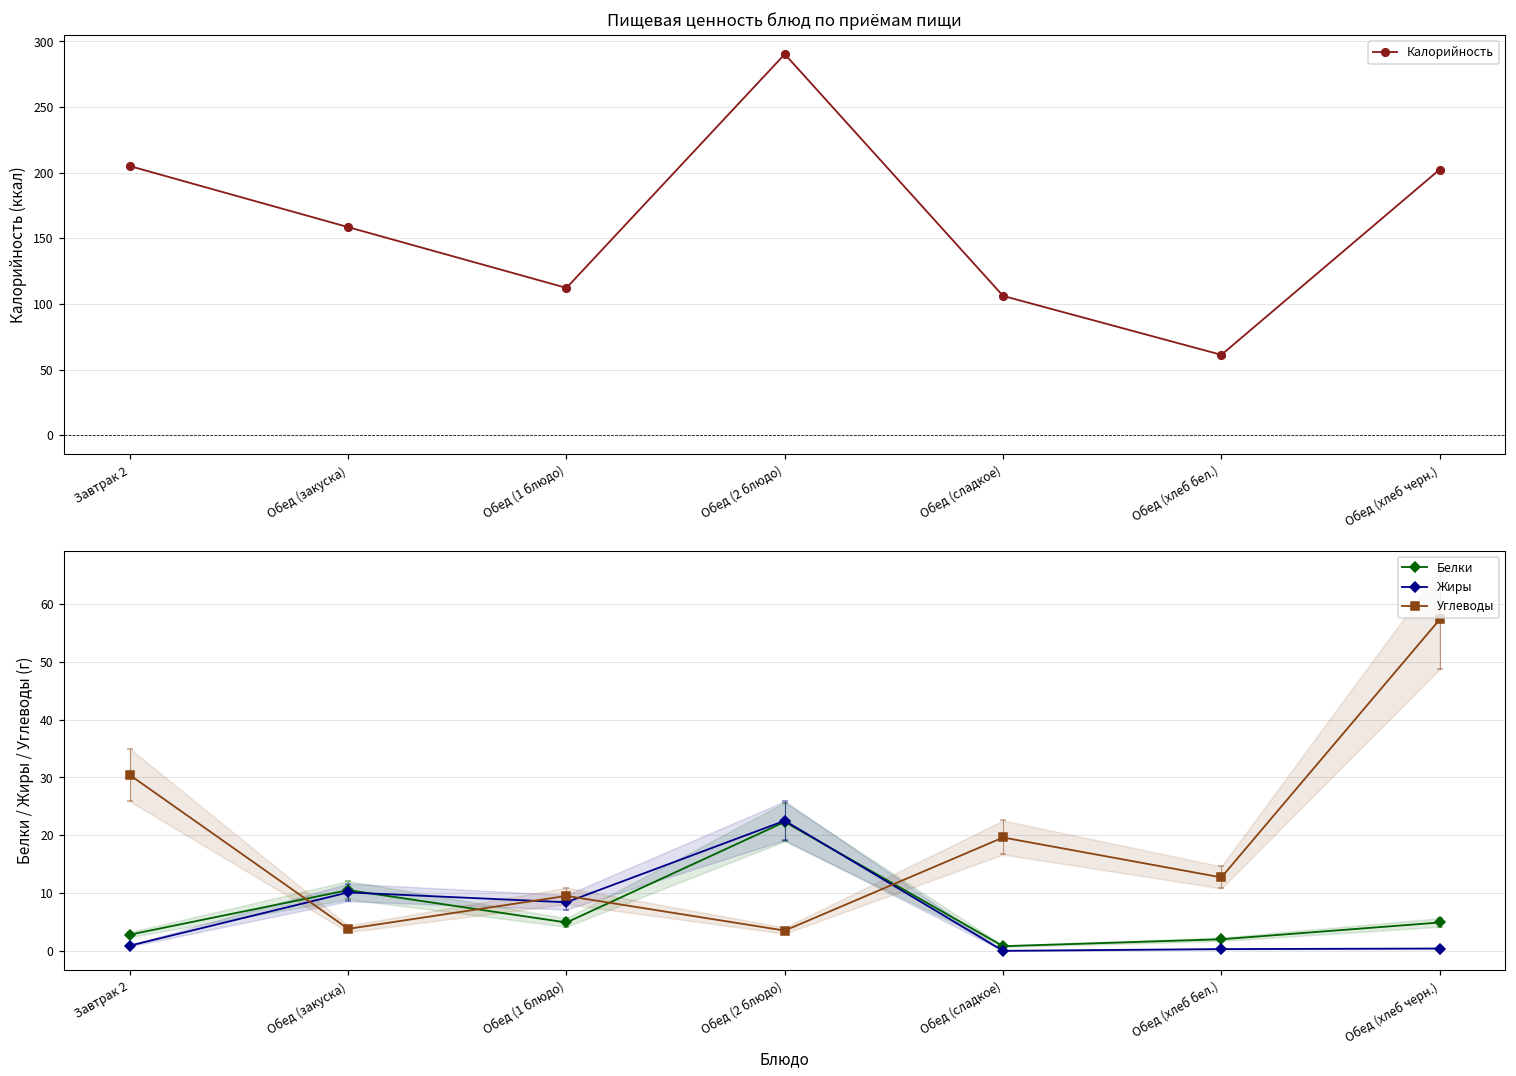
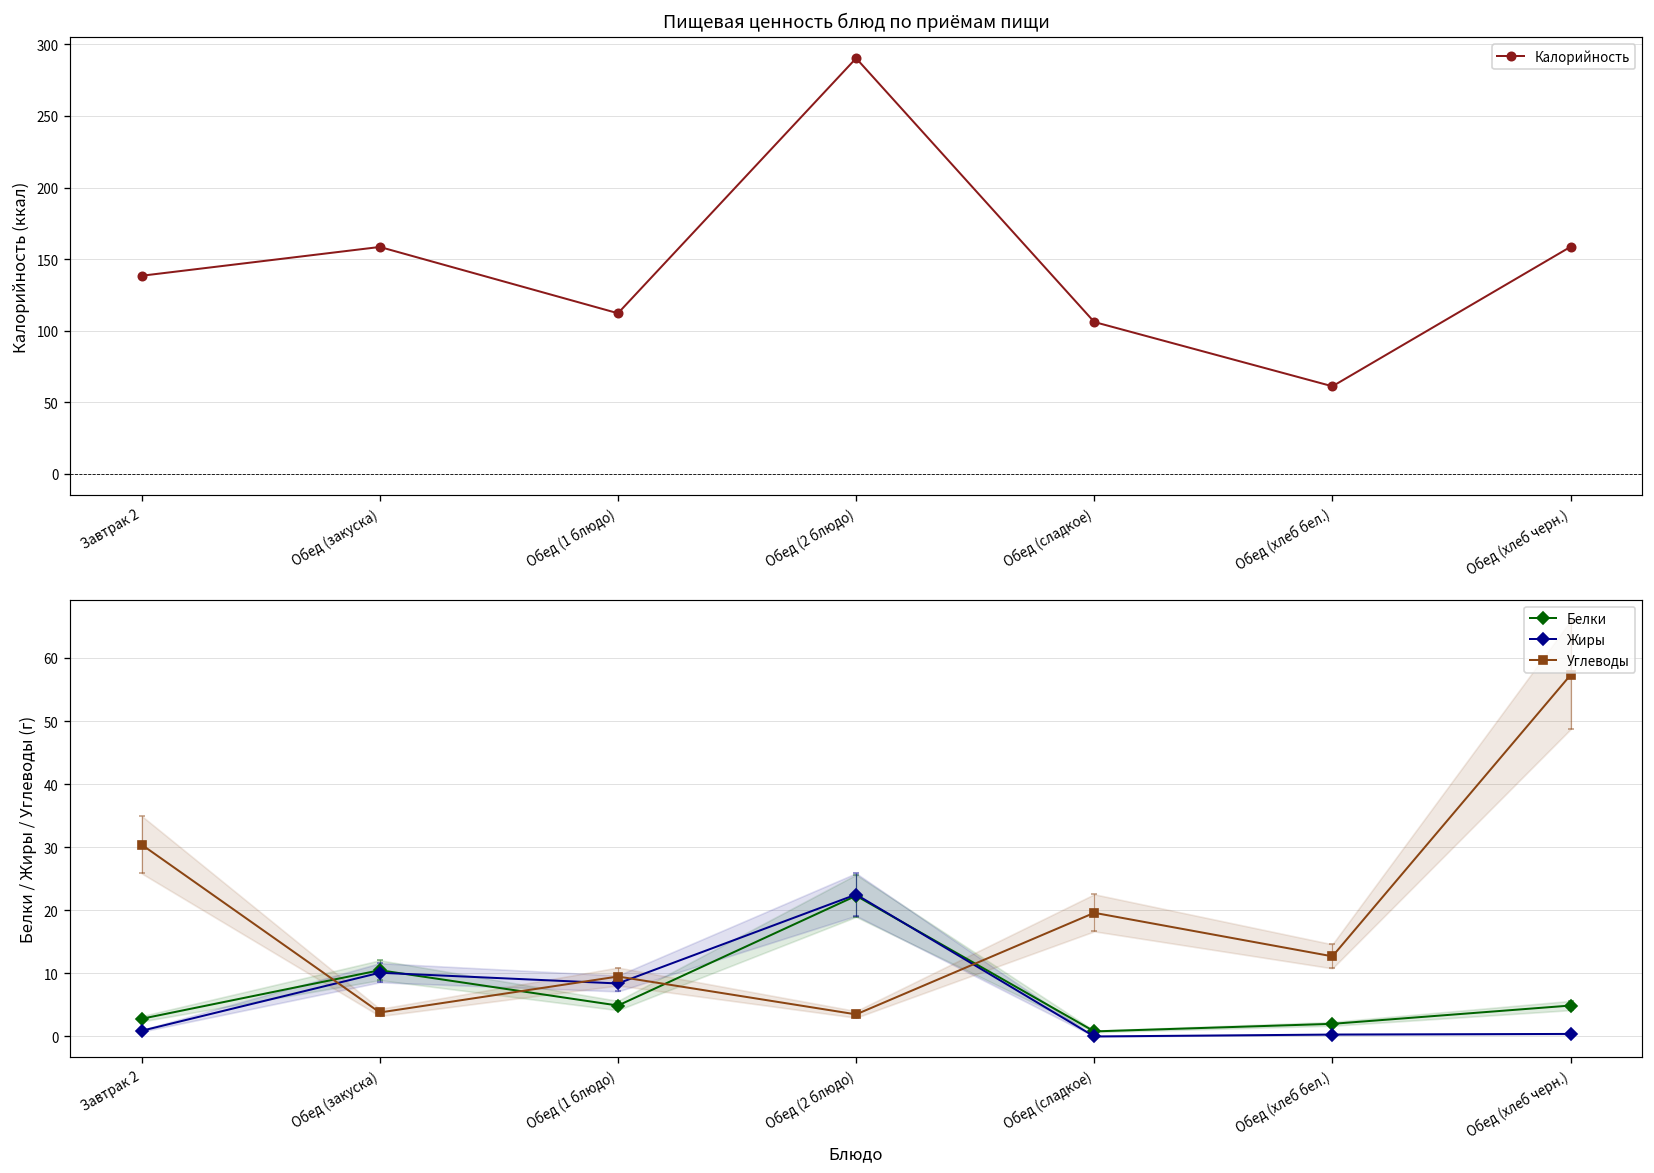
Пищевая ценность блюд по приёмам пищи, Завтрак 2: 205 -> 138
Пищевая ценность блюд по приёмам пищи, Обед (хлеб черн.): 202 -> 159
